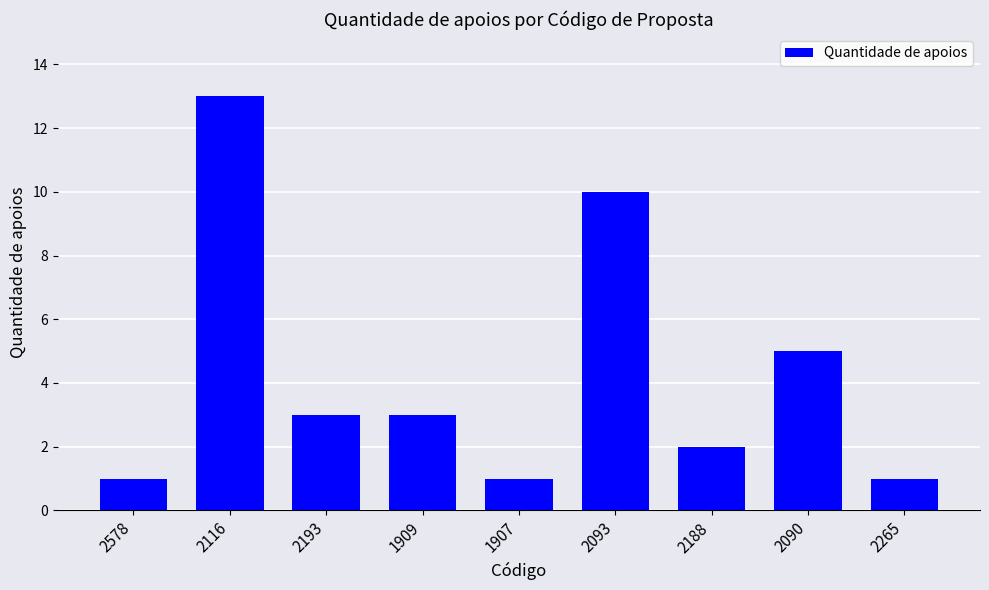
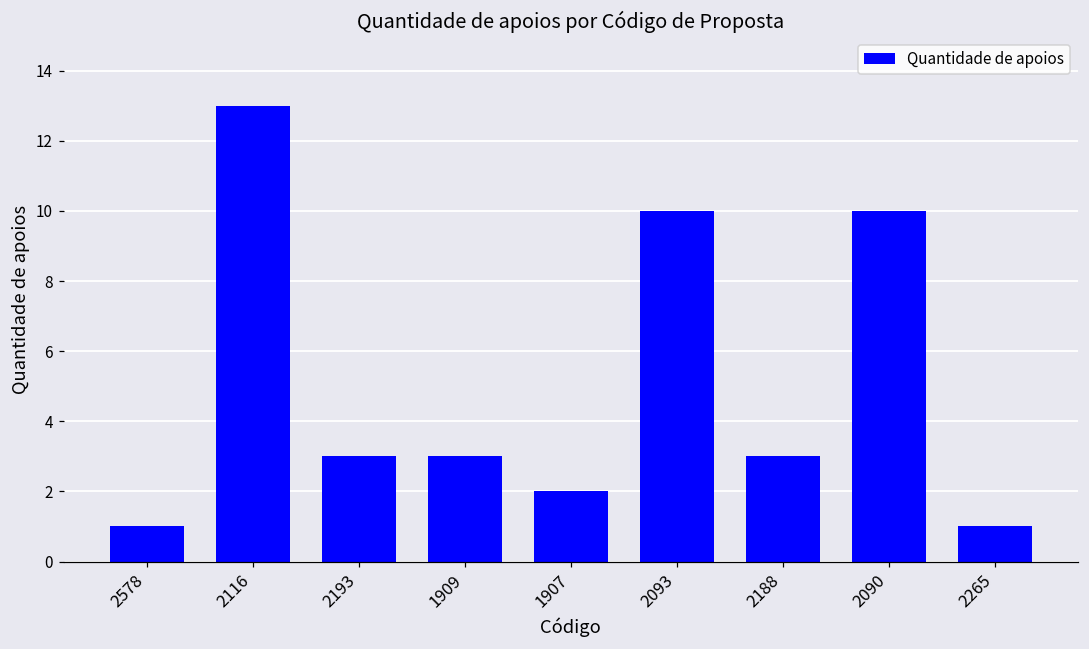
1907: 1 -> 2
2188: 2 -> 3
2090: 5 -> 10
